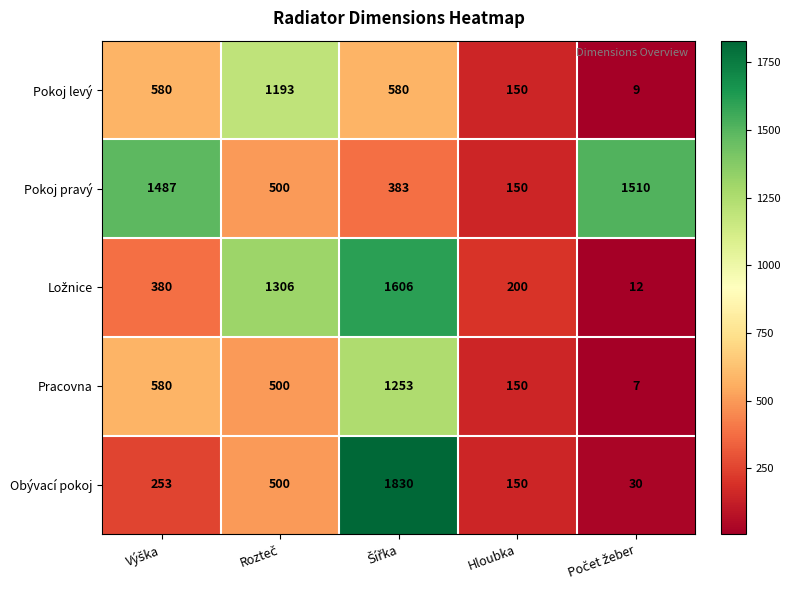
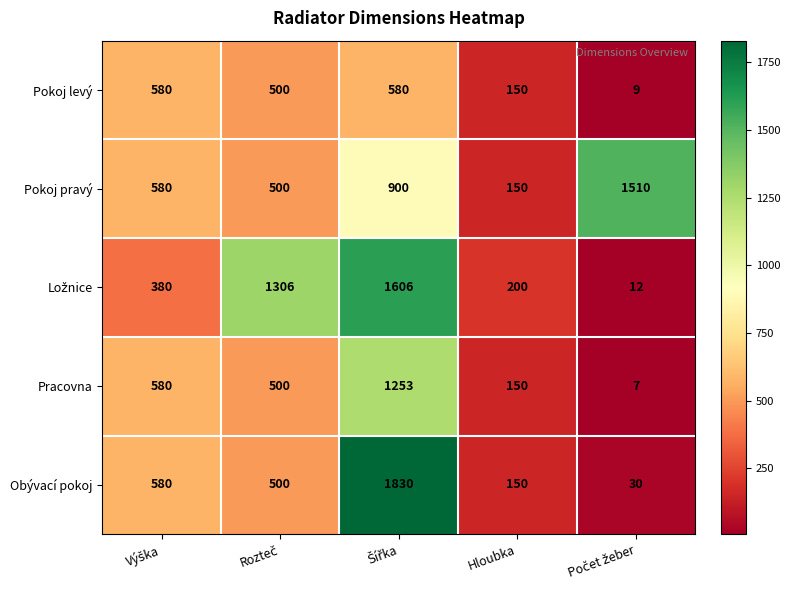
Pokoj levý, Rozteč: 1193 -> 500
Pokoj pravý, Výška: 1487 -> 580
Pokoj pravý, Šířka: 383 -> 900
Obývací pokoj, Výška: 253 -> 580
